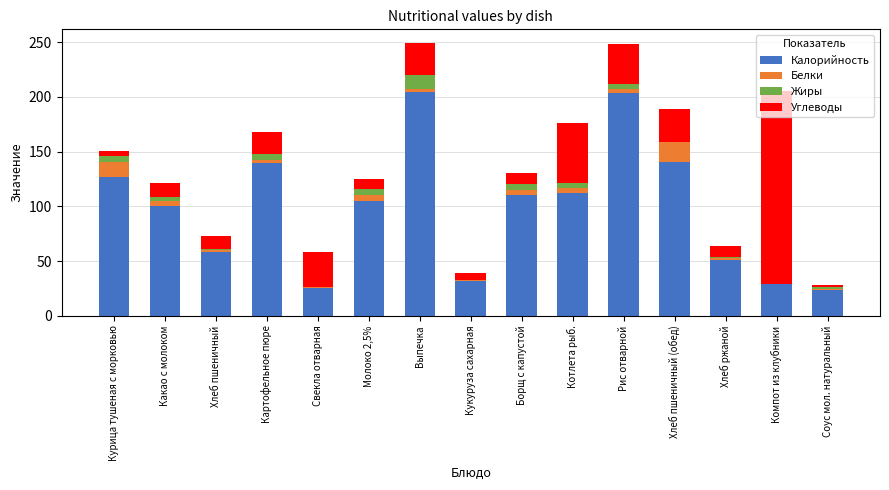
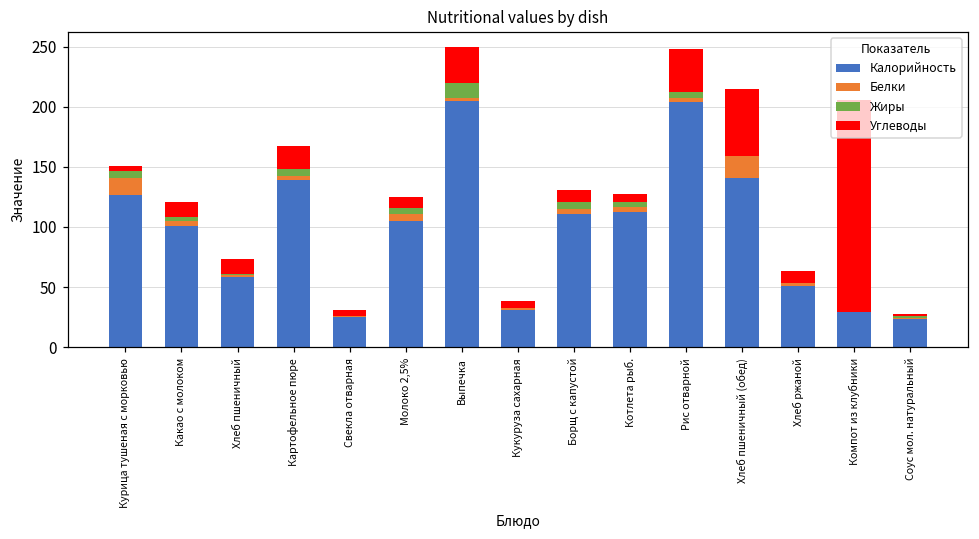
Углеводы, Свекла отварная: 32 -> 5
Углеводы, Котлета рыб.: 55 -> 6
Углеводы, Хлеб пшеничный (обед): 30 -> 56
